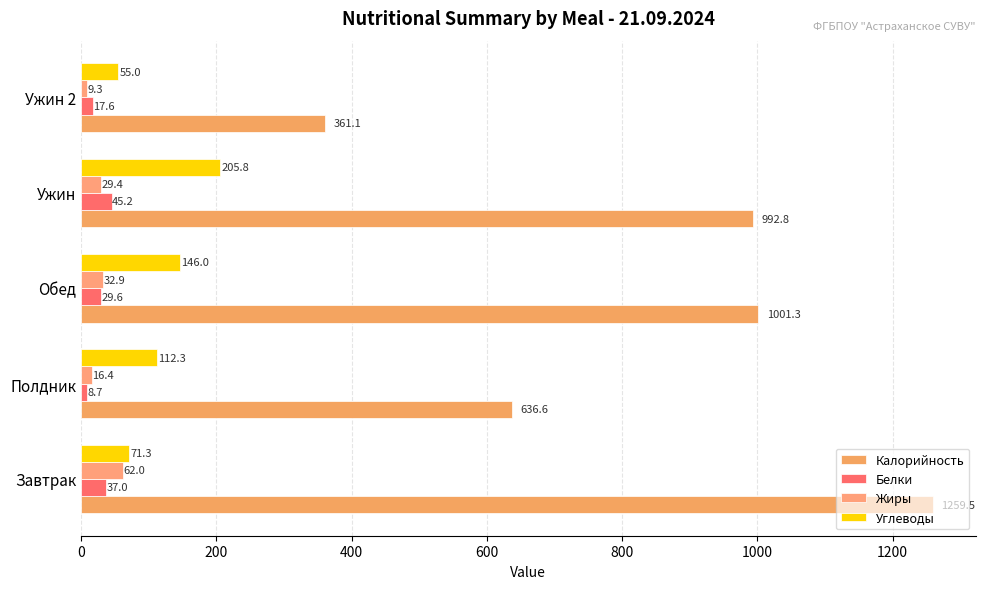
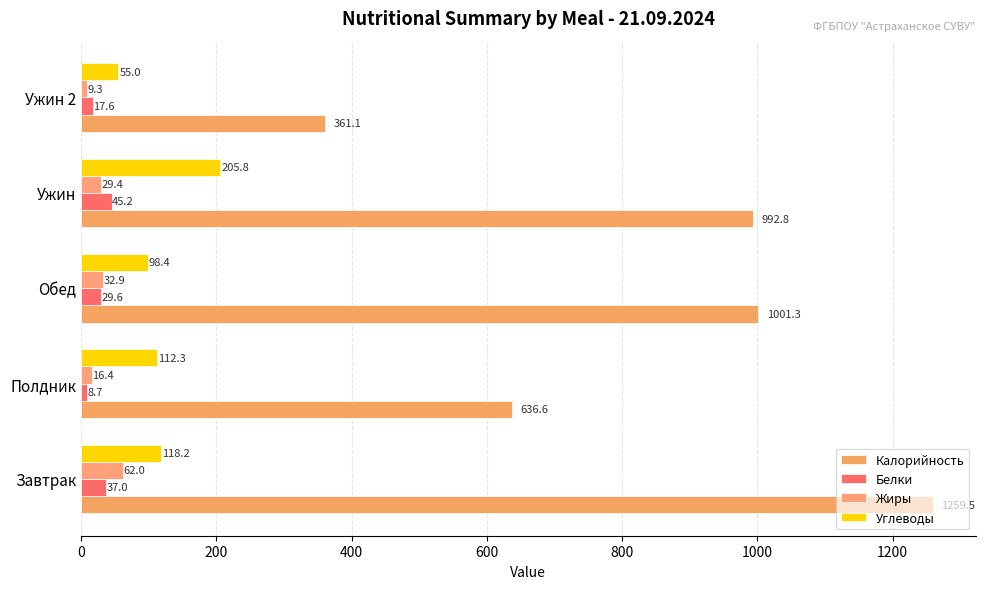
Углеводы, Обед: 146.0 -> 98.4
Углеводы, Завтрак: 71.3 -> 118.2
